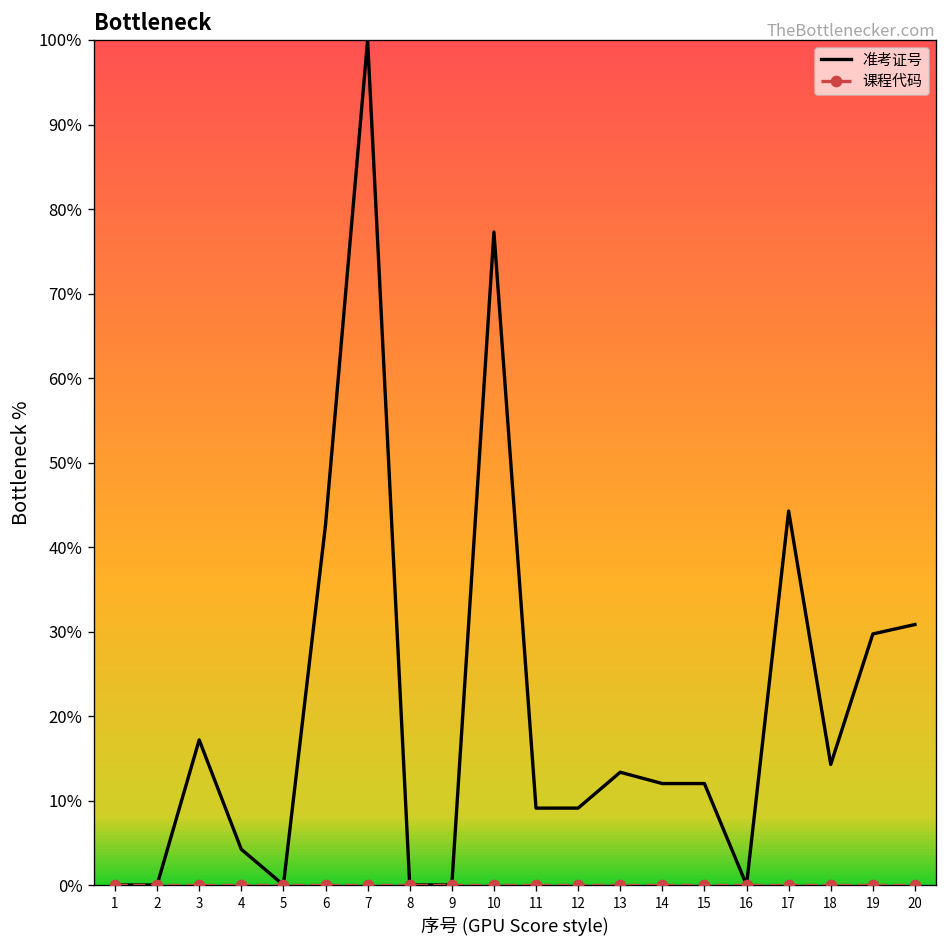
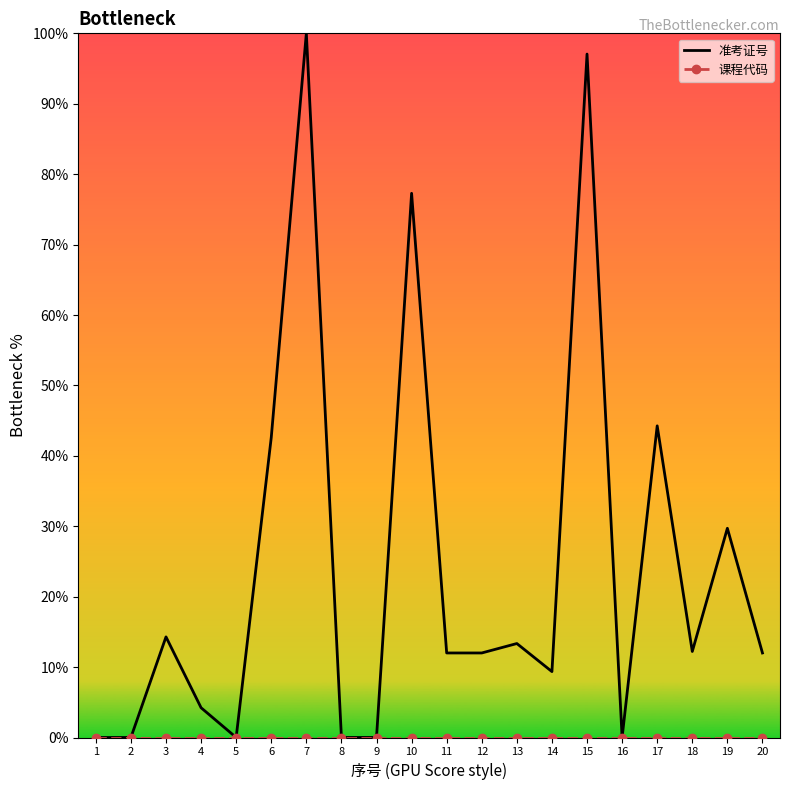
准考证号, 3: 17% -> 14%
准考证号, 11: 9% -> 12%
准考证号, 12: 9% -> 12%
准考证号, 14: 12% -> 9%
准考证号, 15: 12% -> 97%
准考证号, 18: 14% -> 12%
准考证号, 20: 31% -> 12%
